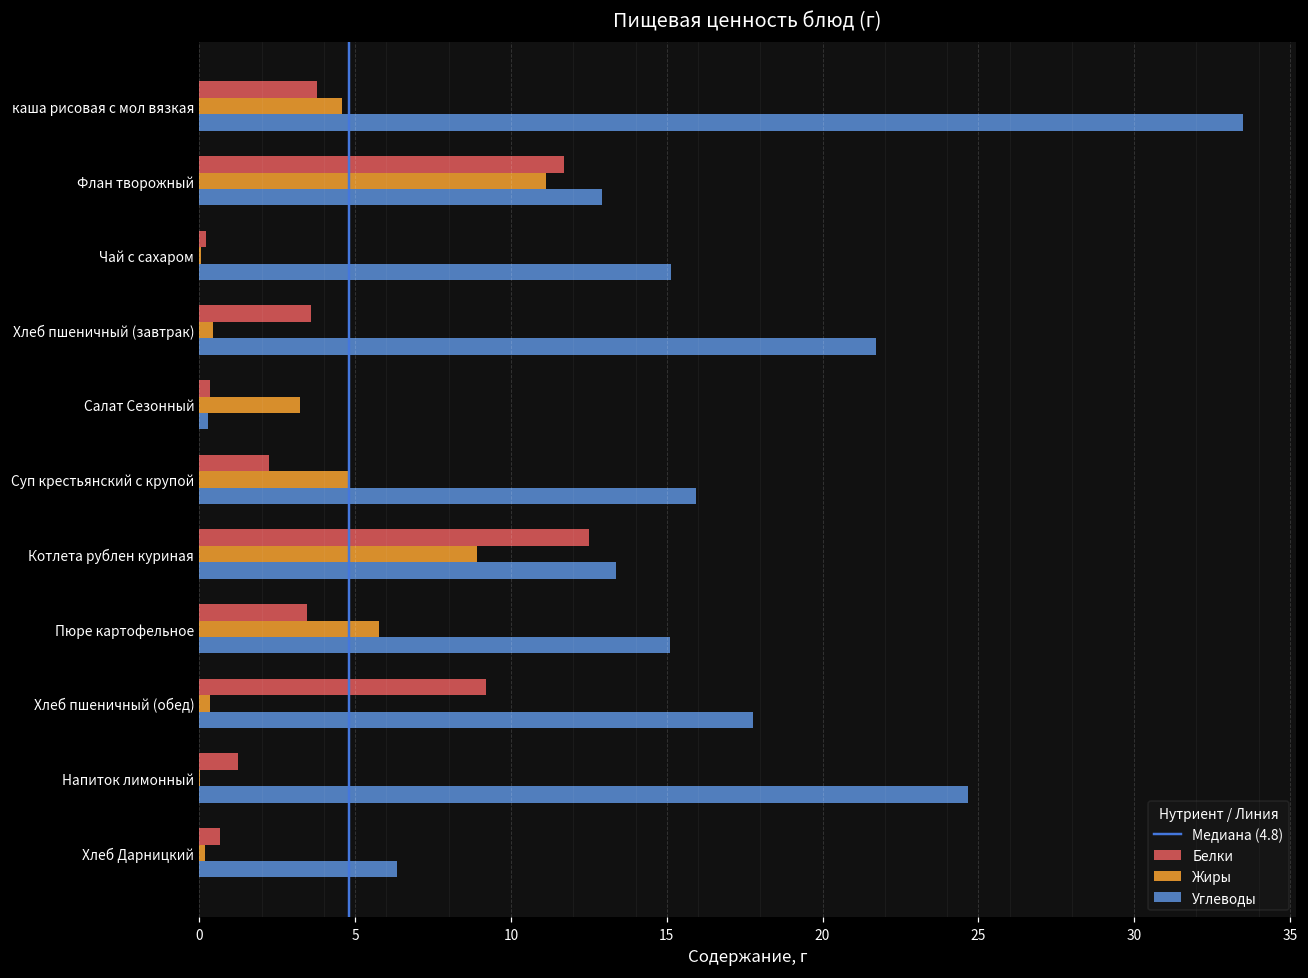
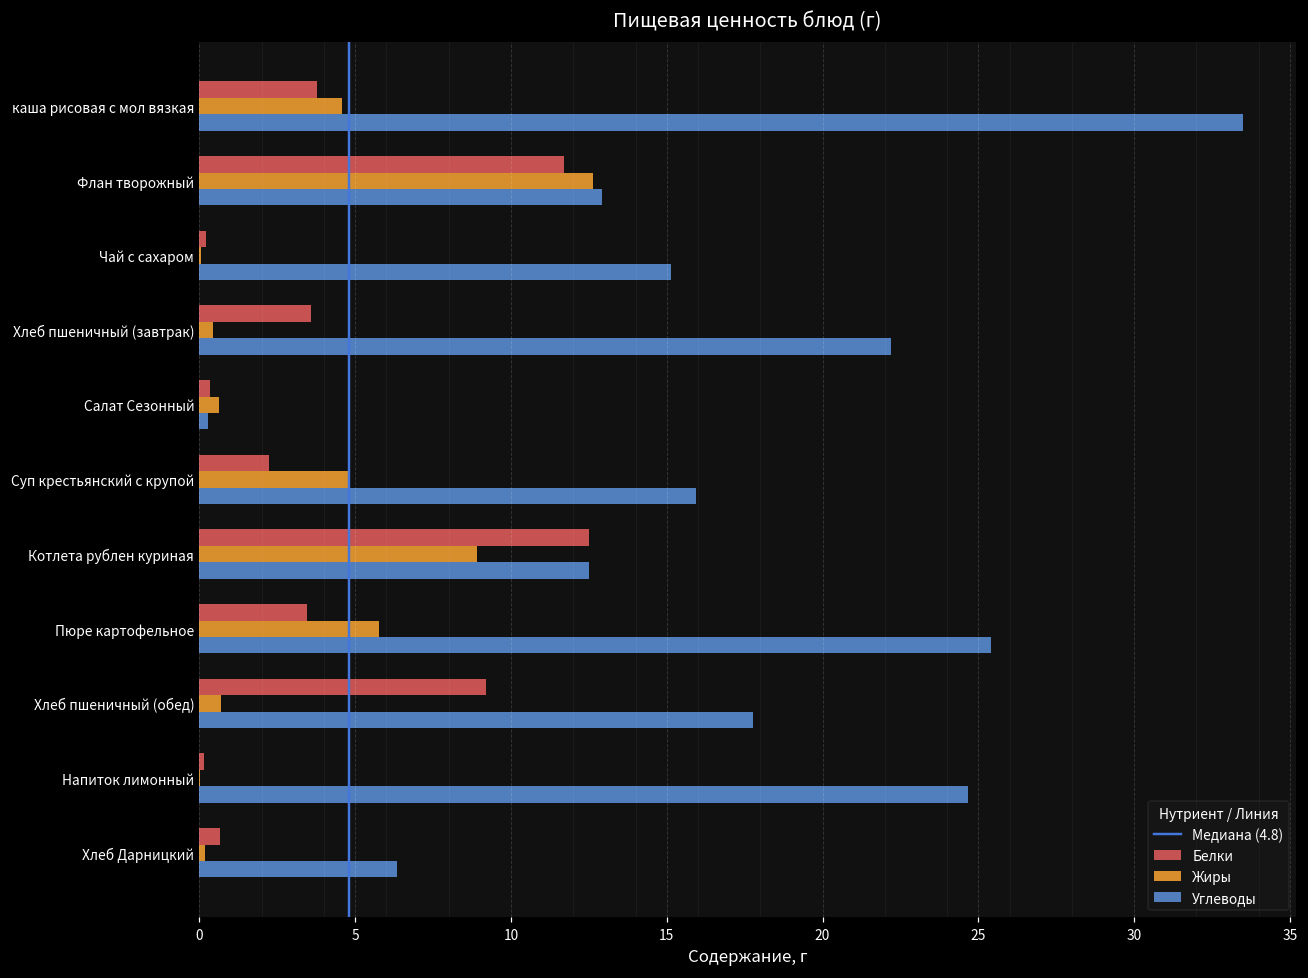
Жиры, Флан творожный: 11.1 -> 12.6
Углеводы, Хлеб пшеничный (завтрак): 21.7 -> 22.2
Жиры, Салат Сезонный: 3.2 -> 0.6
Углеводы, Котлета рублен куриная: 13.4 -> 12.5
Углеводы, Пюре картофельное: 15.1 -> 25.4
Жиры, Хлеб пшеничный (обед): 0.4 -> 0.7
Белки, Напиток лимонный: 1.2 -> 0.1
